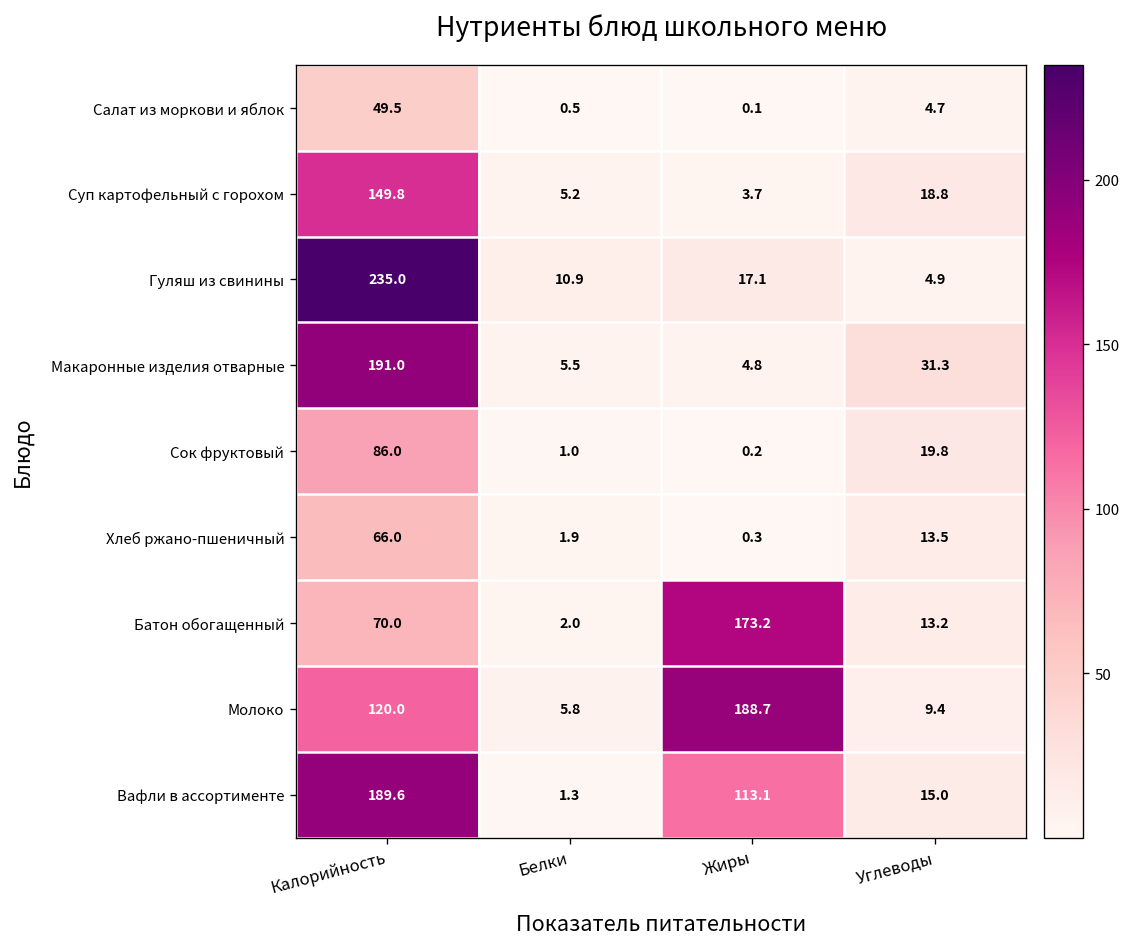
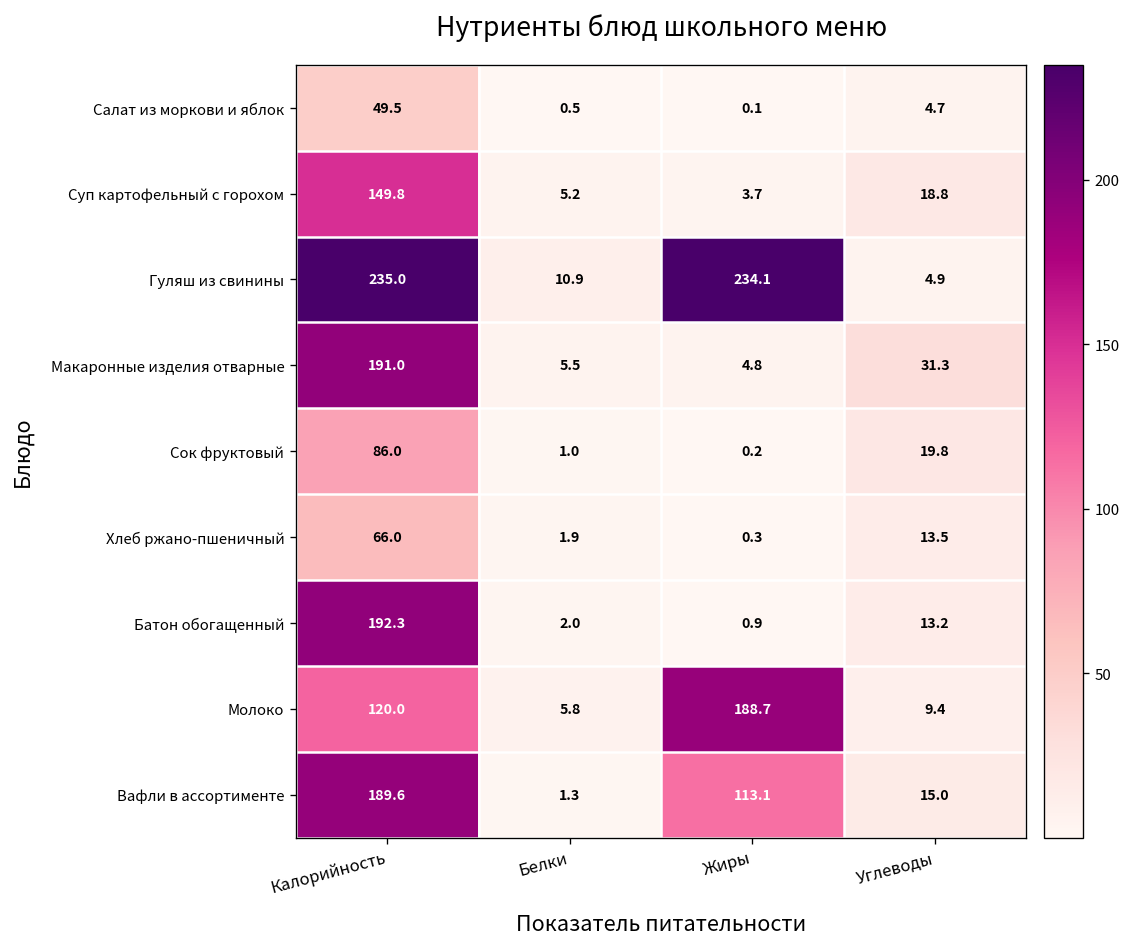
Гуляш из свинины, Жиры: 17.1 -> 234.1
Батон обогащенный, Калорийность: 70.0 -> 192.3
Батон обогащенный, Жиры: 173.2 -> 0.9
